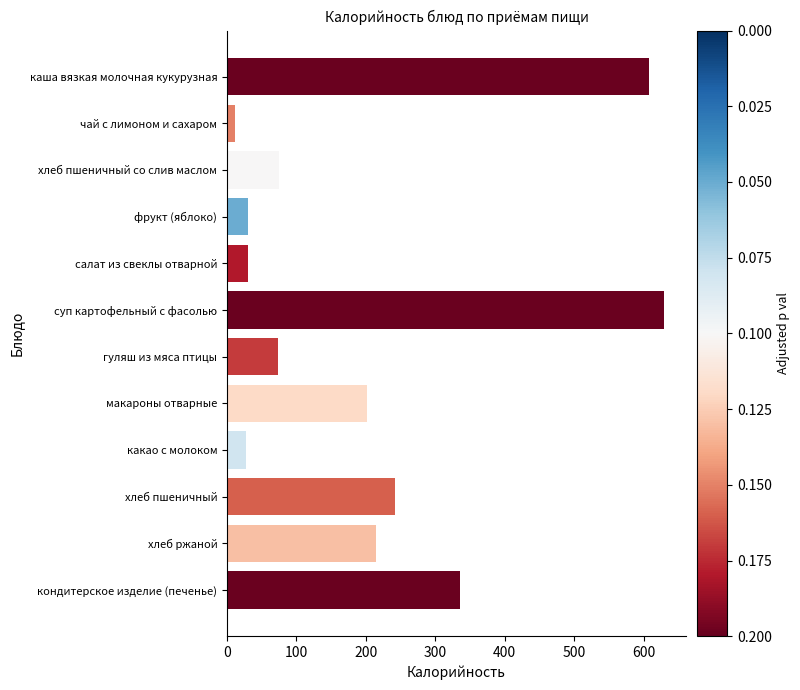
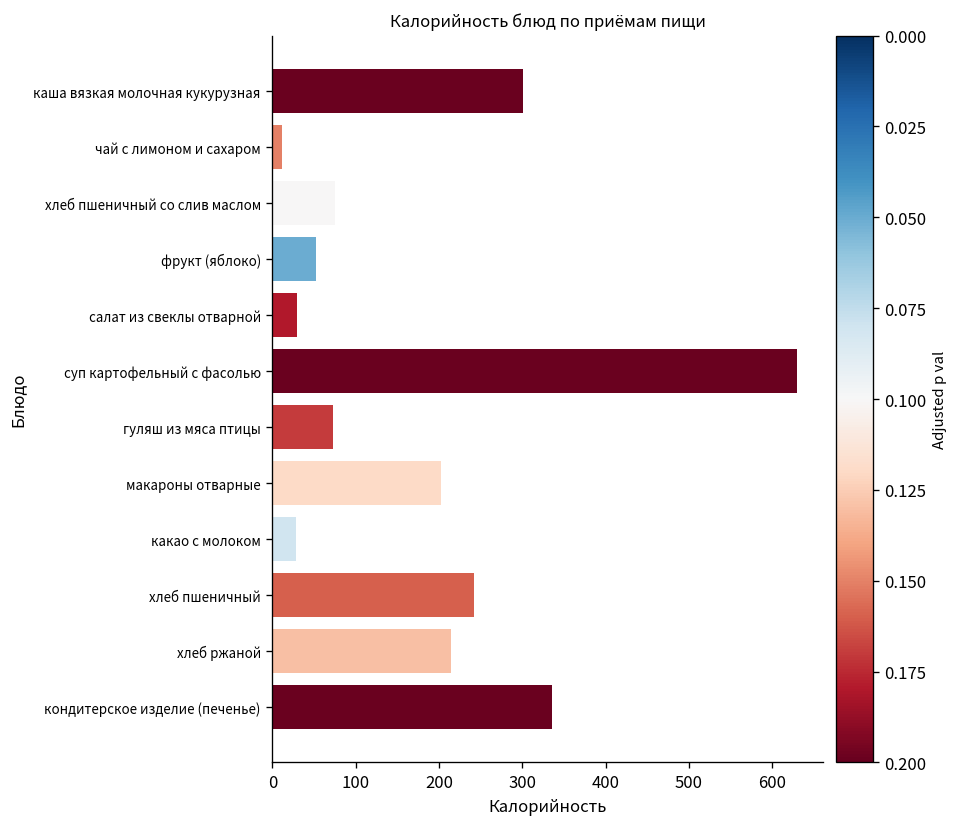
каша вязкая молочная кукурузная: 610 -> 300
фрукт (яблоко): 30 -> 50
